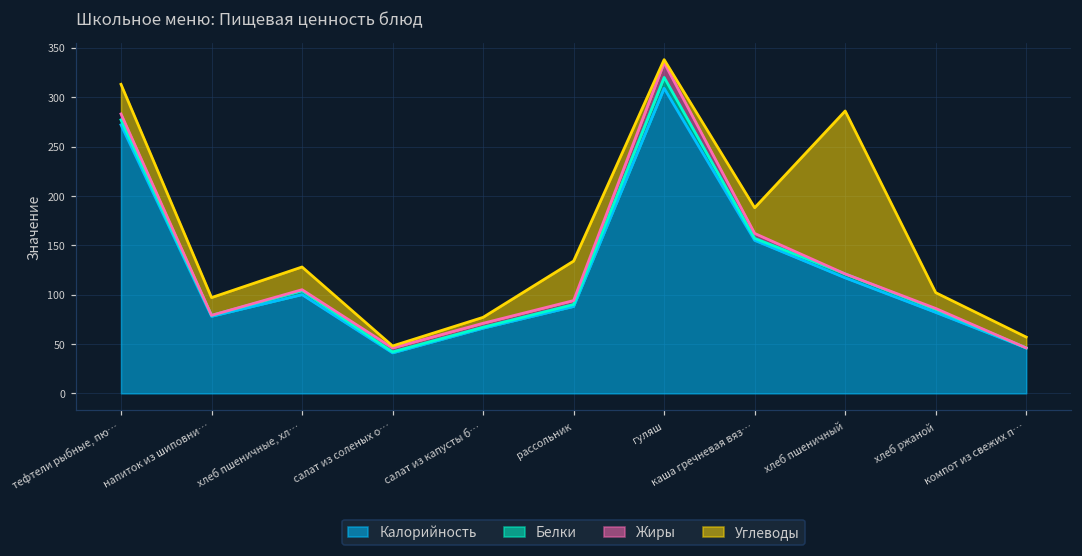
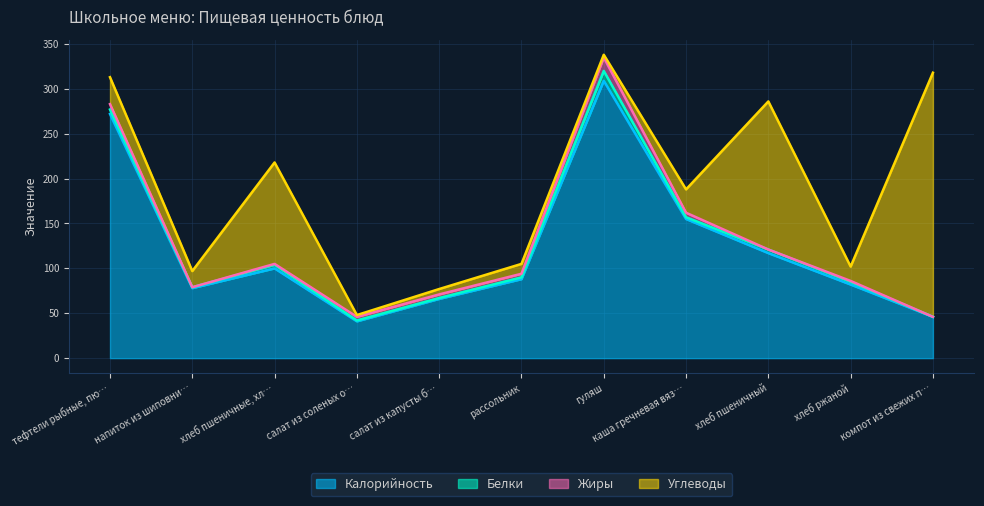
Углеводы, хлеб пшеничные, хл…: 20 -> 110
Углеводы, рассольник: 40 -> 10
Углеводы, компот из свежих п…: 10 -> 270
